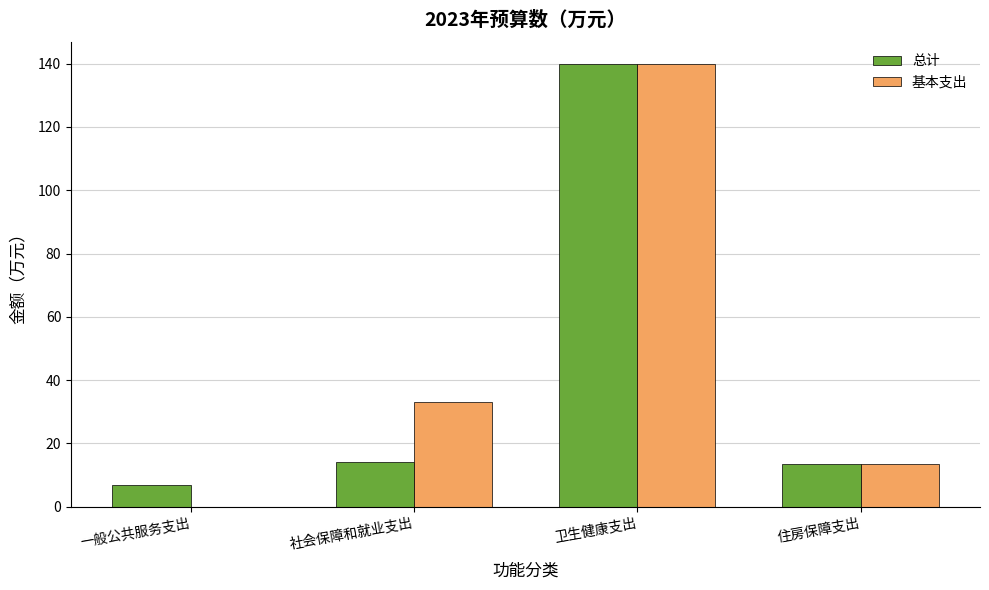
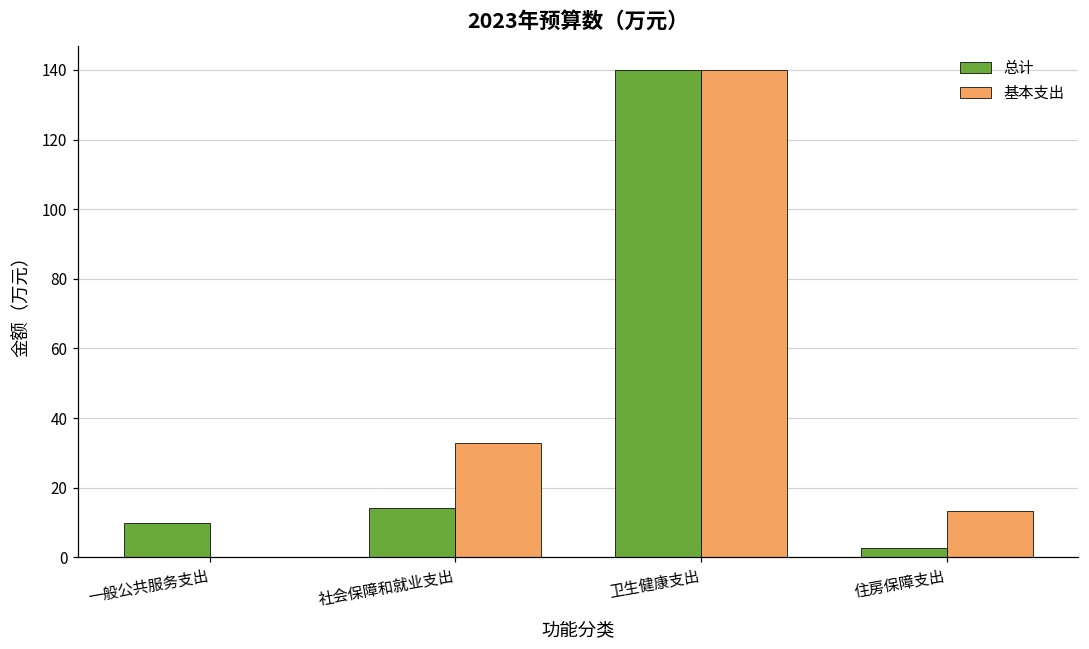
总计, 一般公共服务支出: 7 -> 10
总计, 住房保障支出: 13 -> 3
